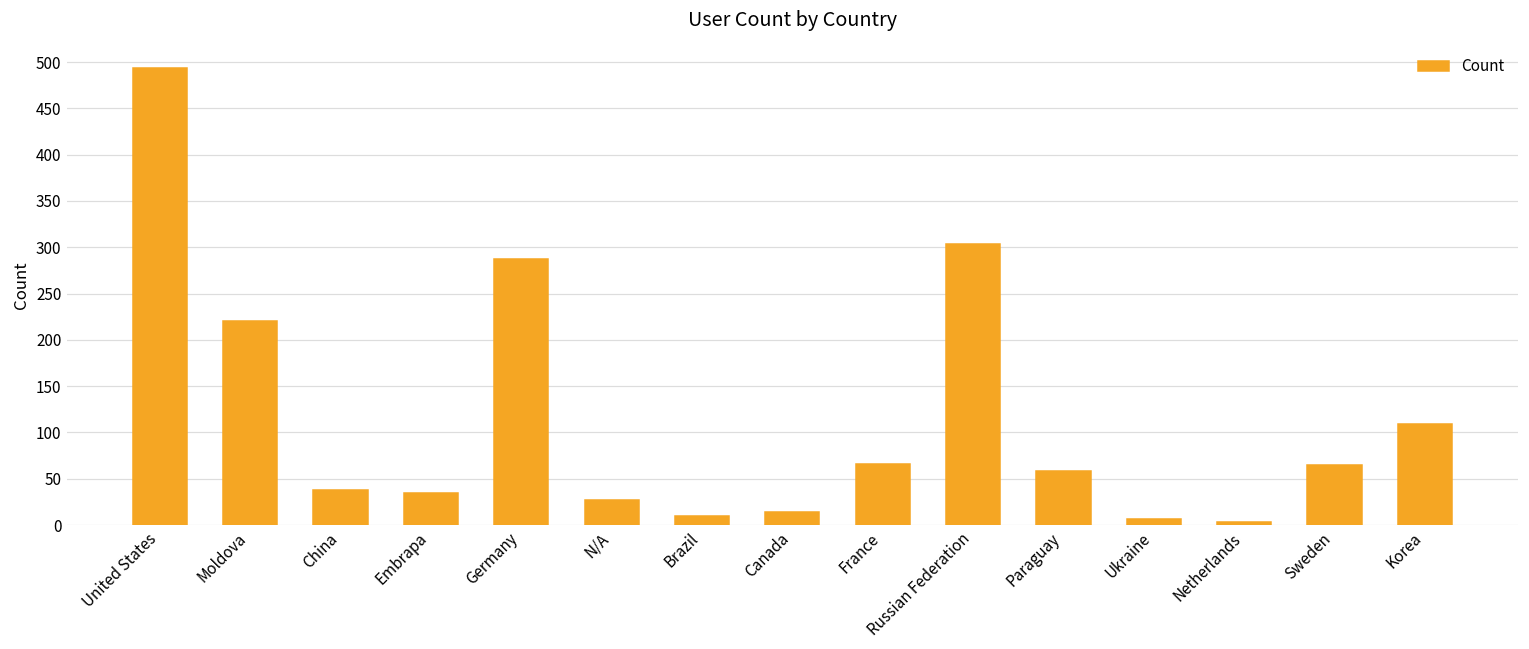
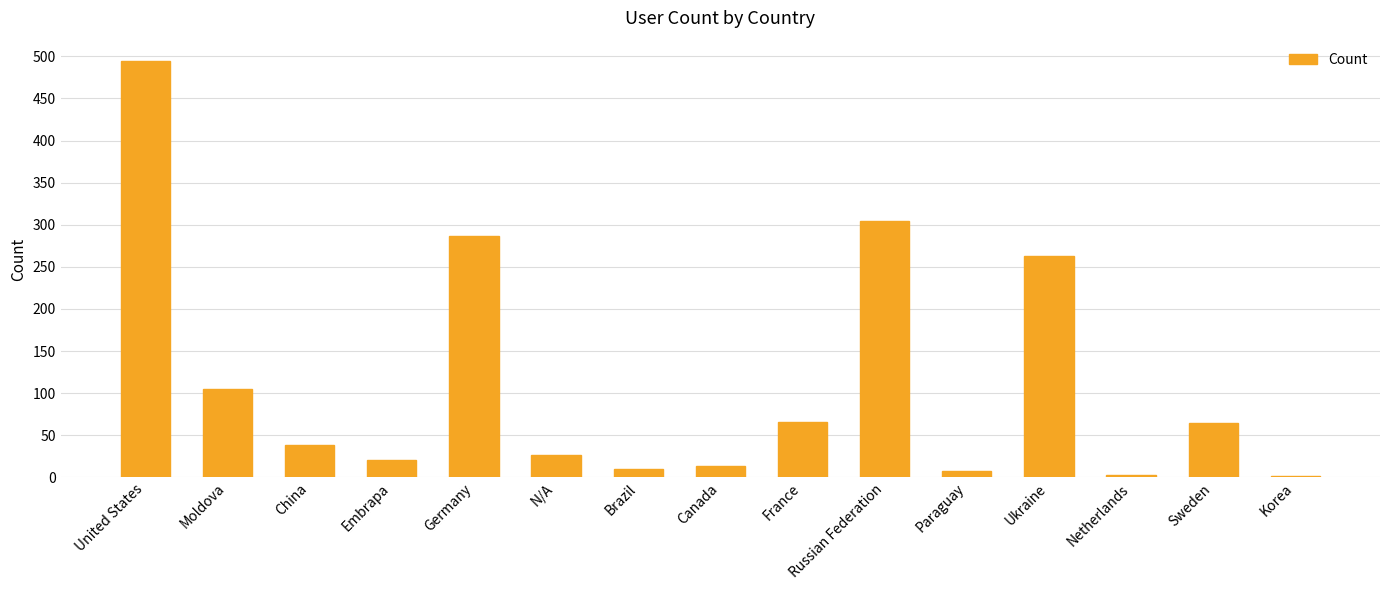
Moldova: 220 -> 110
Embrapa: 40 -> 20
Paraguay: 60 -> 10
Ukraine: 10 -> 260
Korea: 110 -> 0
